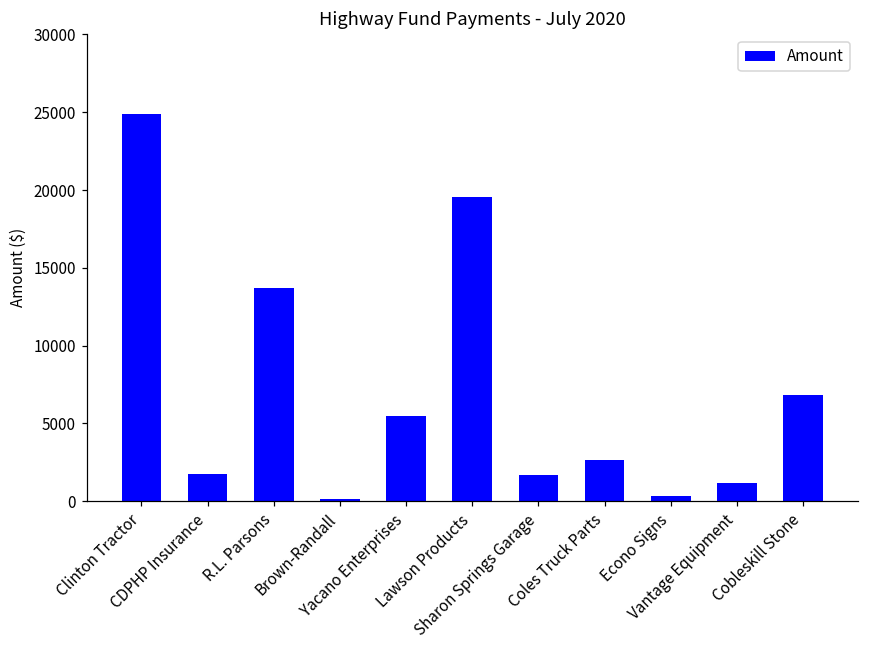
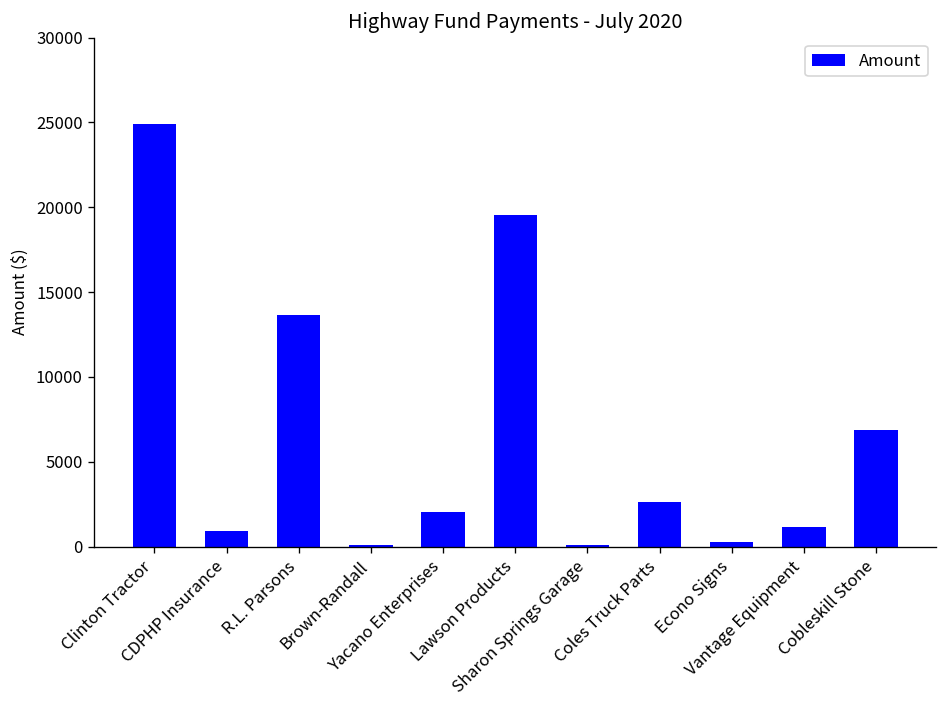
CDPHP Insurance: 1800 -> 900
Yacano Enterprises: 5500 -> 2000
Sharon Springs Garage: 1700 -> 100
